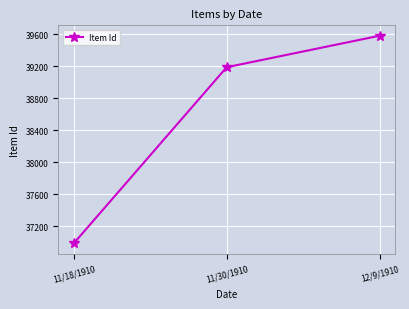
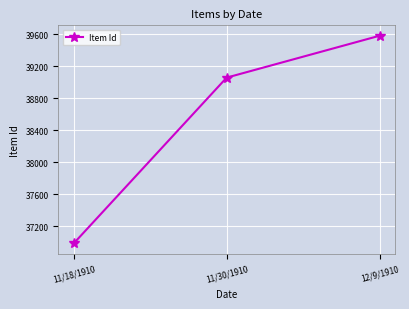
11/30/1910: 39200 -> 39100
